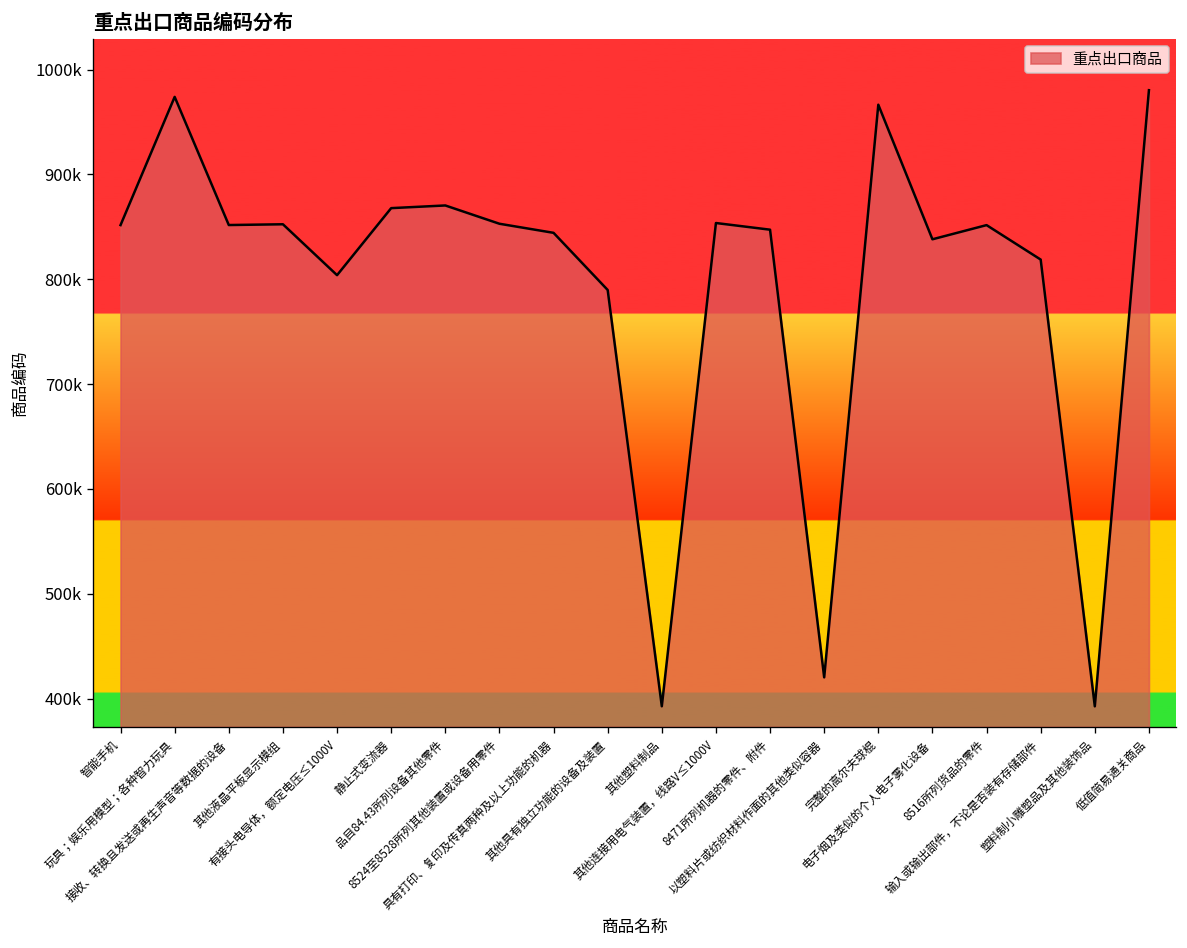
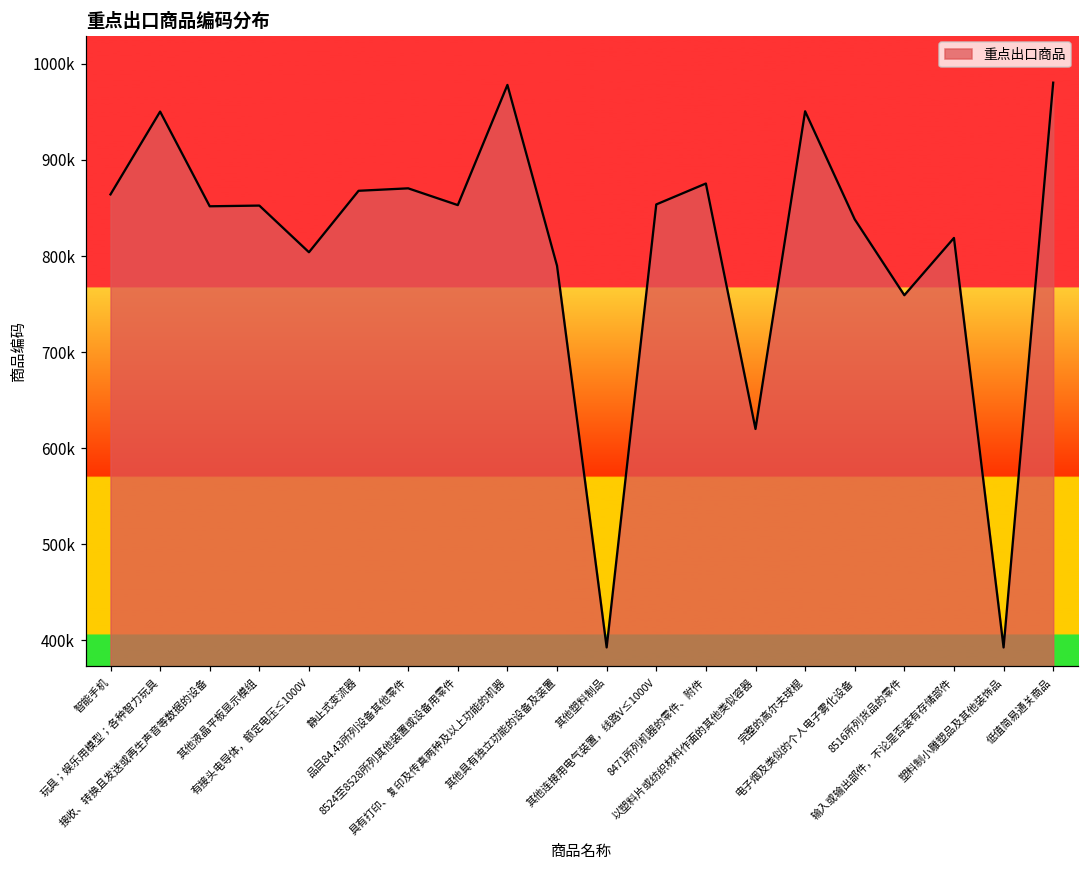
智能手机: 850000 -> 860000
玩具；娱乐用模型；各种智力玩具: 970000 -> 950000
具有打印、复印及传真两种及以上功能的机器: 840000 -> 980000
8471所列机器的零件、附件: 850000 -> 880000
以塑料片或纺织材料作面的其他类似容器: 420000 -> 620000
完整的高尔夫球棍: 970000 -> 950000
8516所列货品的零件: 850000 -> 760000
